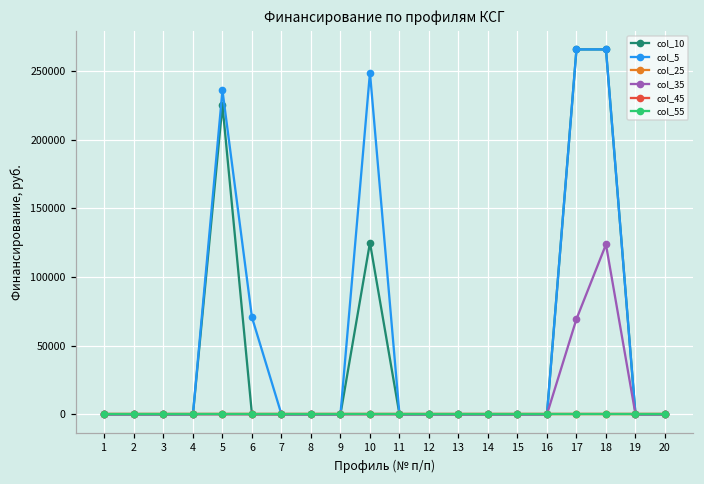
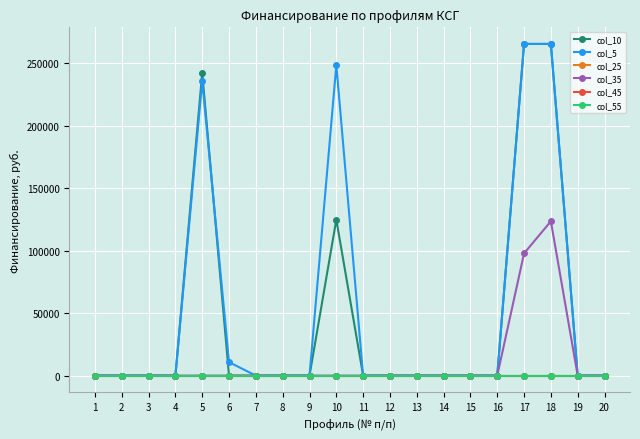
col_10, 5: 225000 -> 242000
col_5, 6: 71000 -> 11000
col_35, 17: 69000 -> 98000
